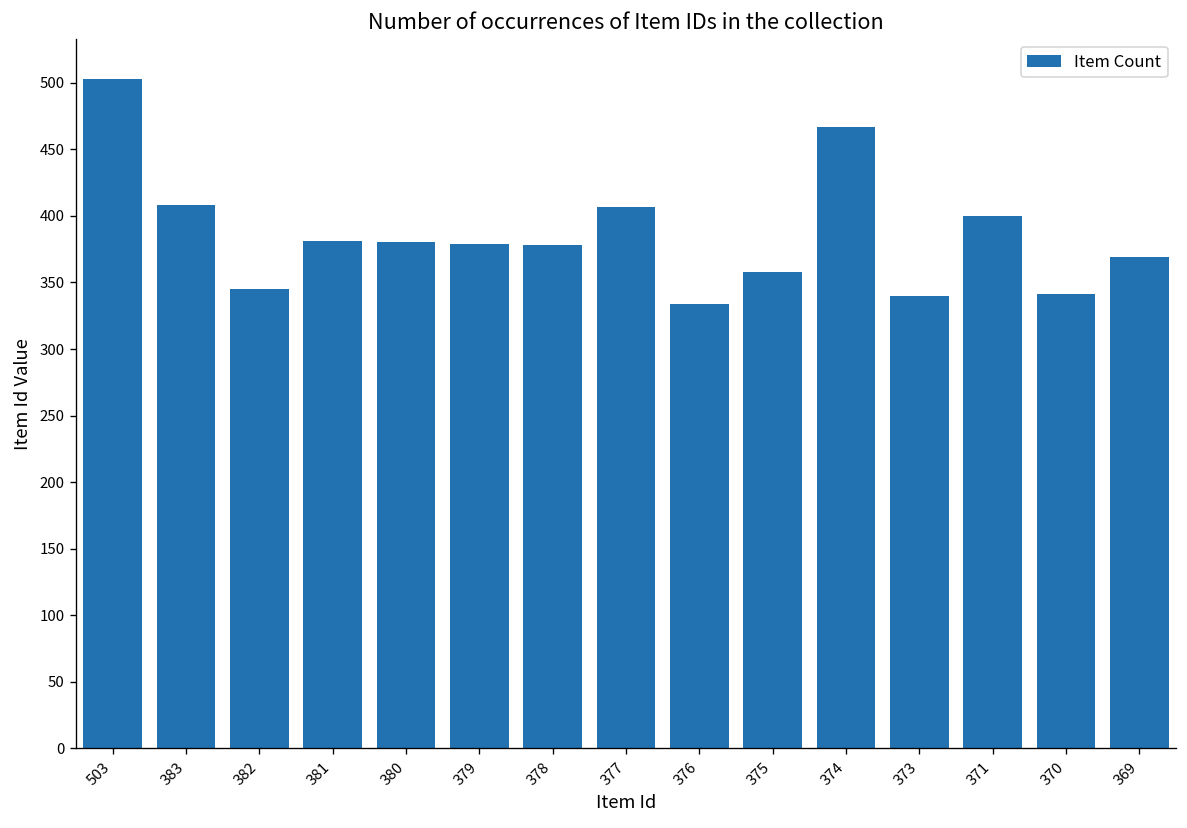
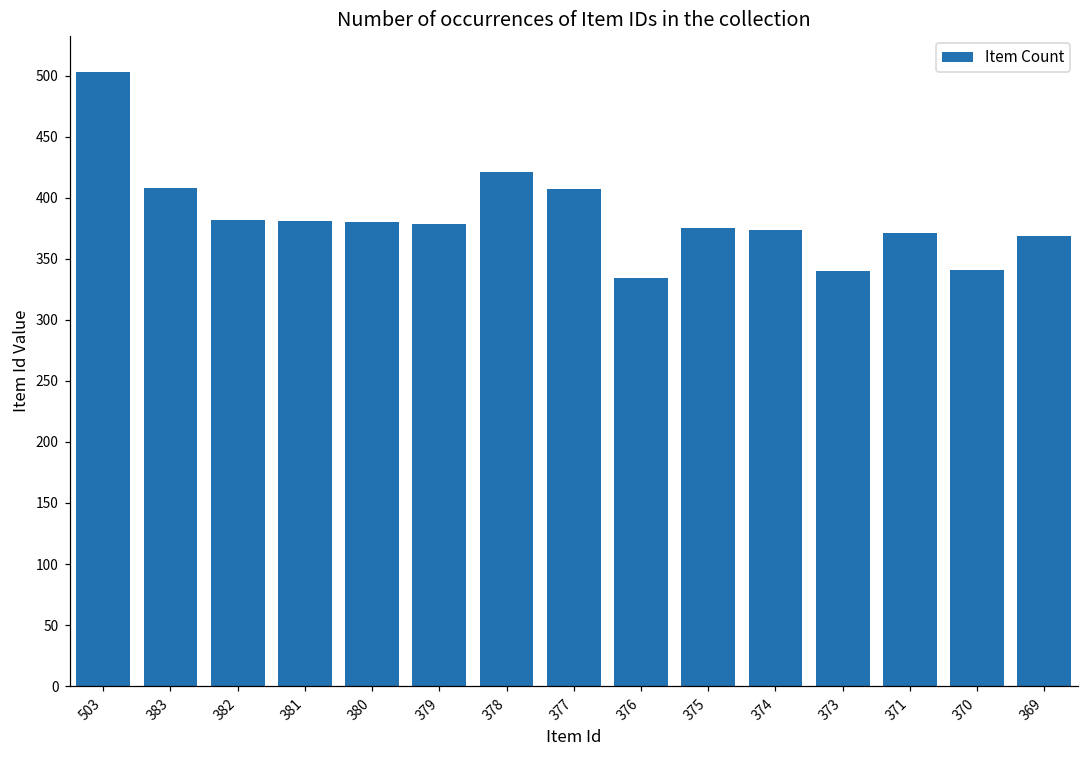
382: 345 -> 382
378: 378 -> 421
375: 358 -> 375
374: 467 -> 374
371: 400 -> 371
